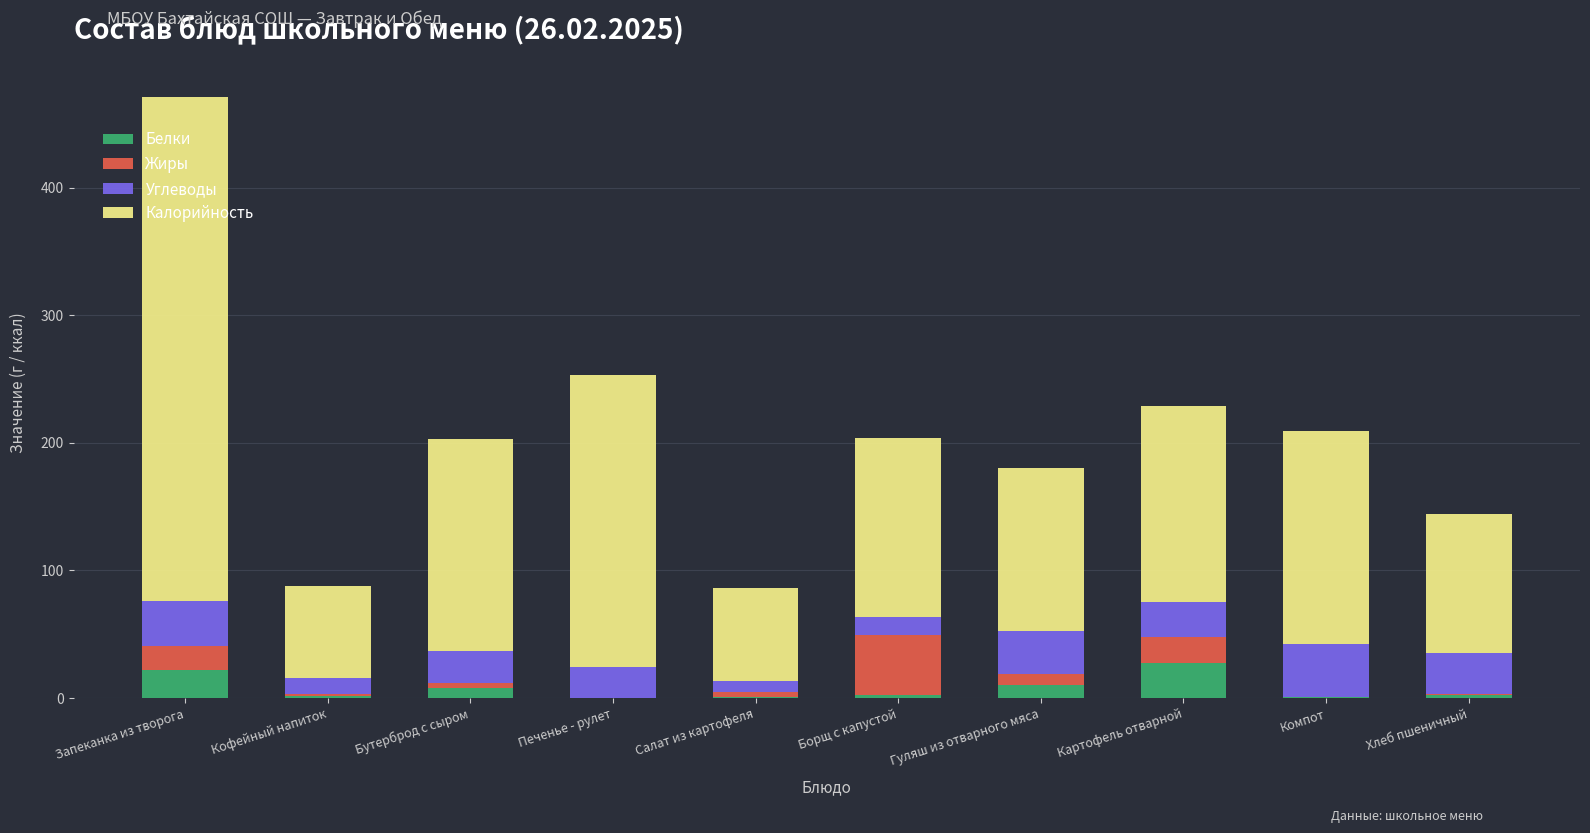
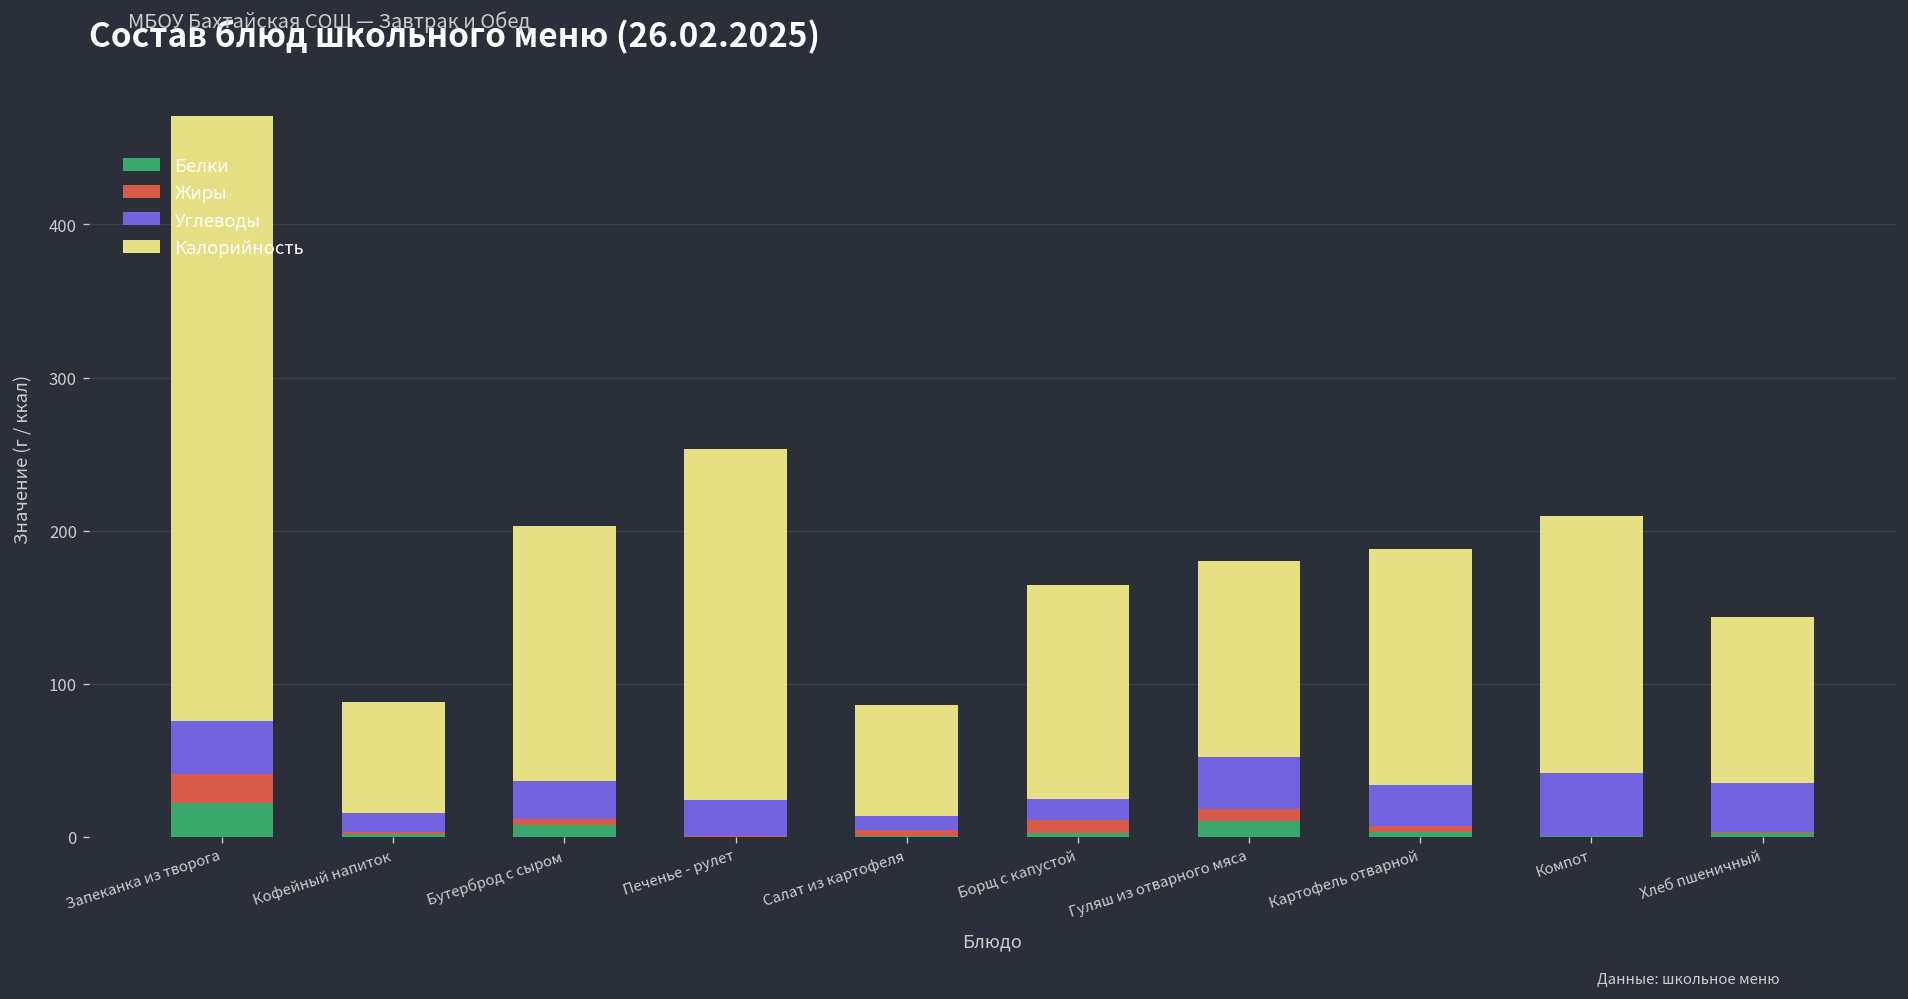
Жиры, Борщ с капустой: 47 -> 8
Белки, Картофель отварной: 27 -> 3
Жиры, Картофель отварной: 21 -> 4
